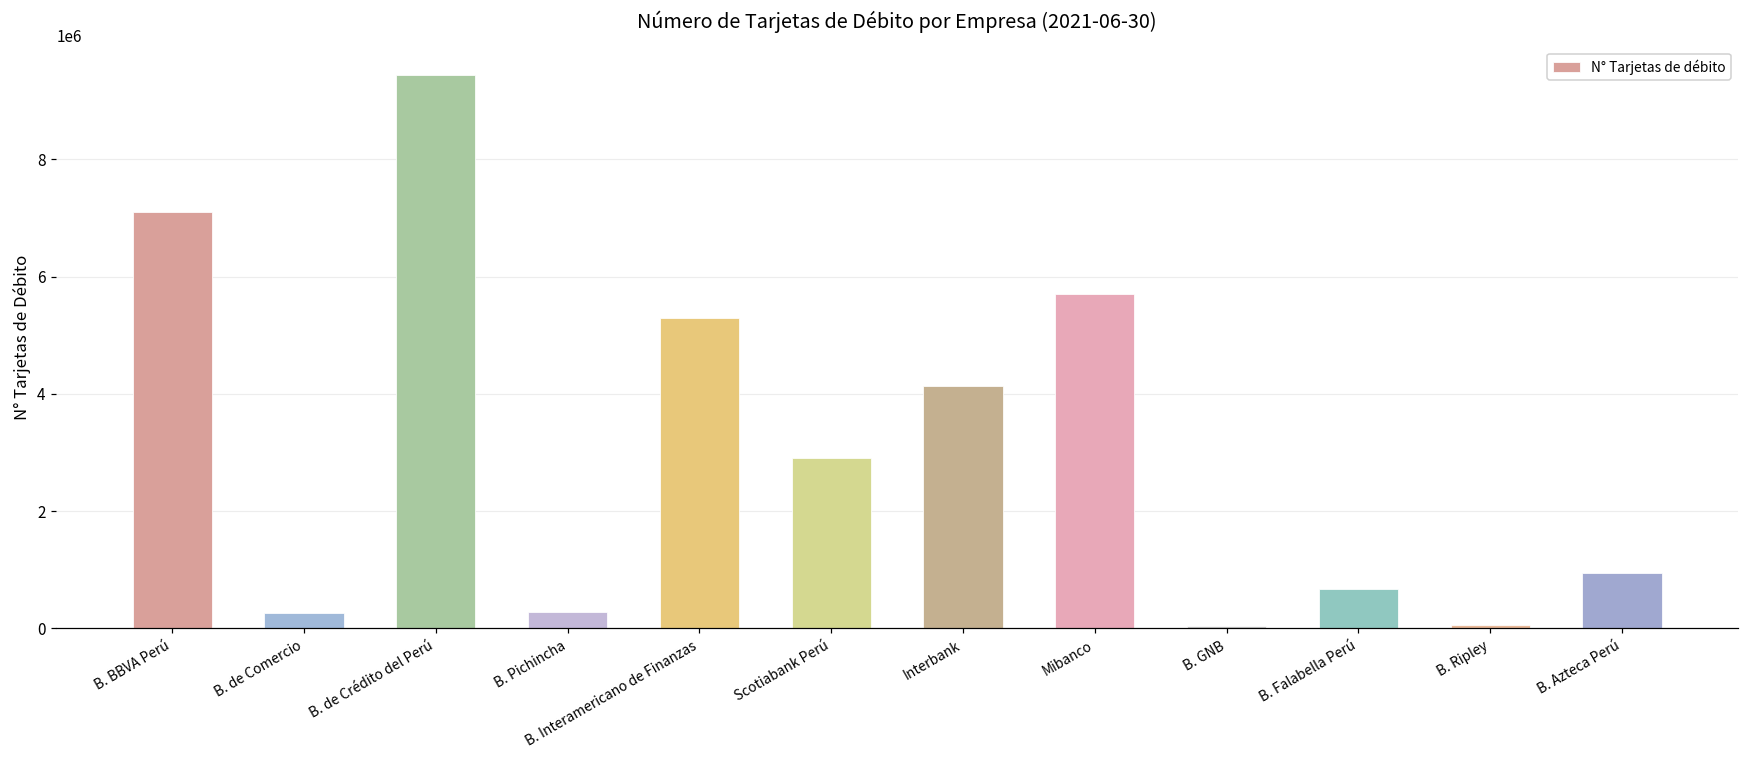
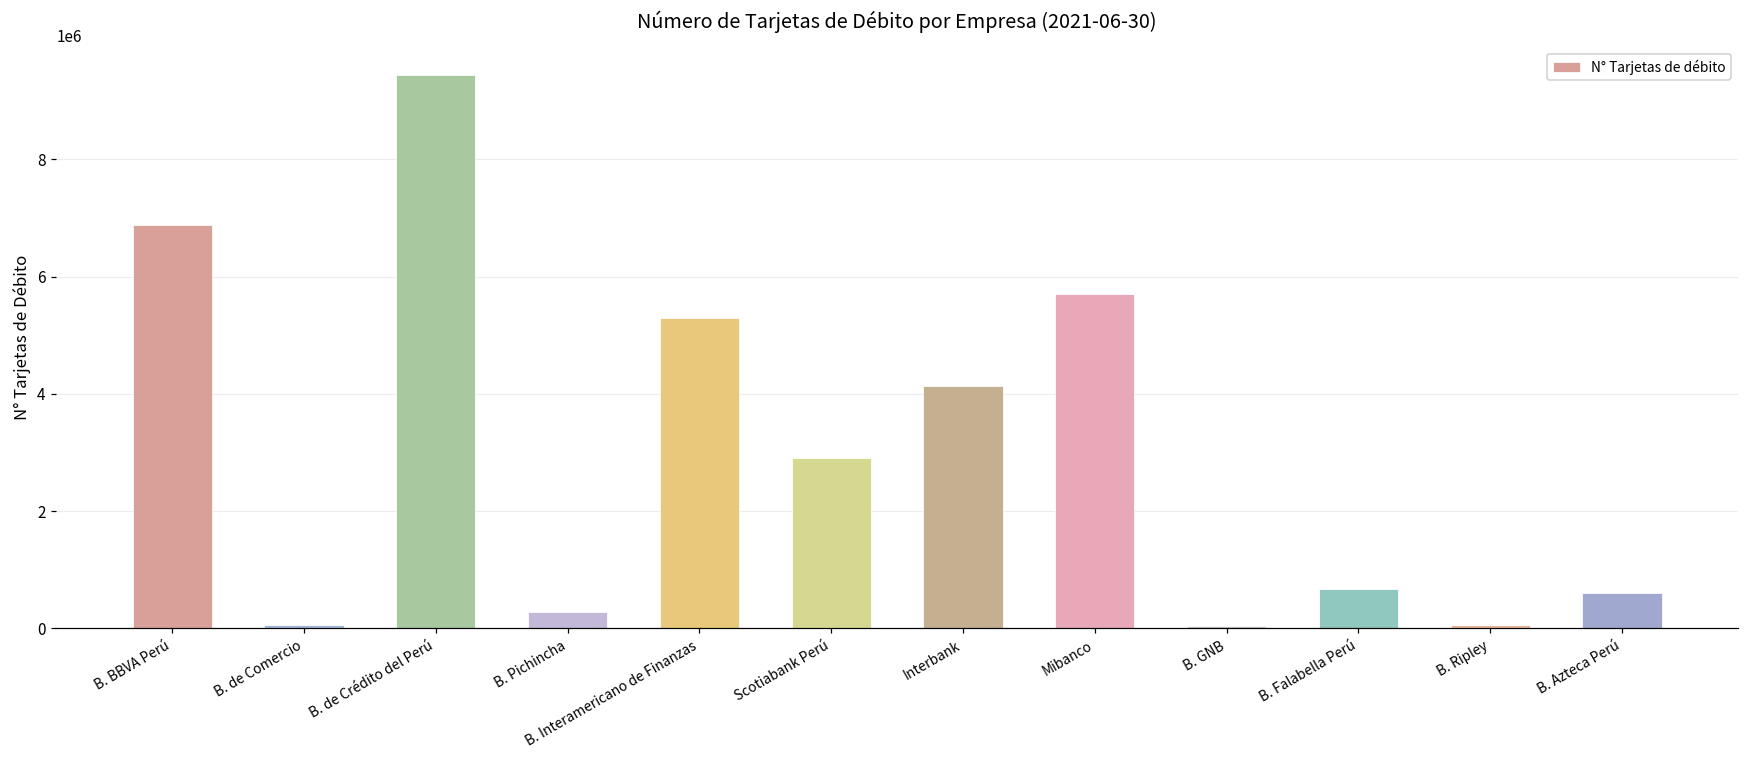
B. BBVA Perú: 7100000 -> 6900000
B. de Comercio: 300000 -> 100000
B. Azteca Perú: 900000 -> 600000
